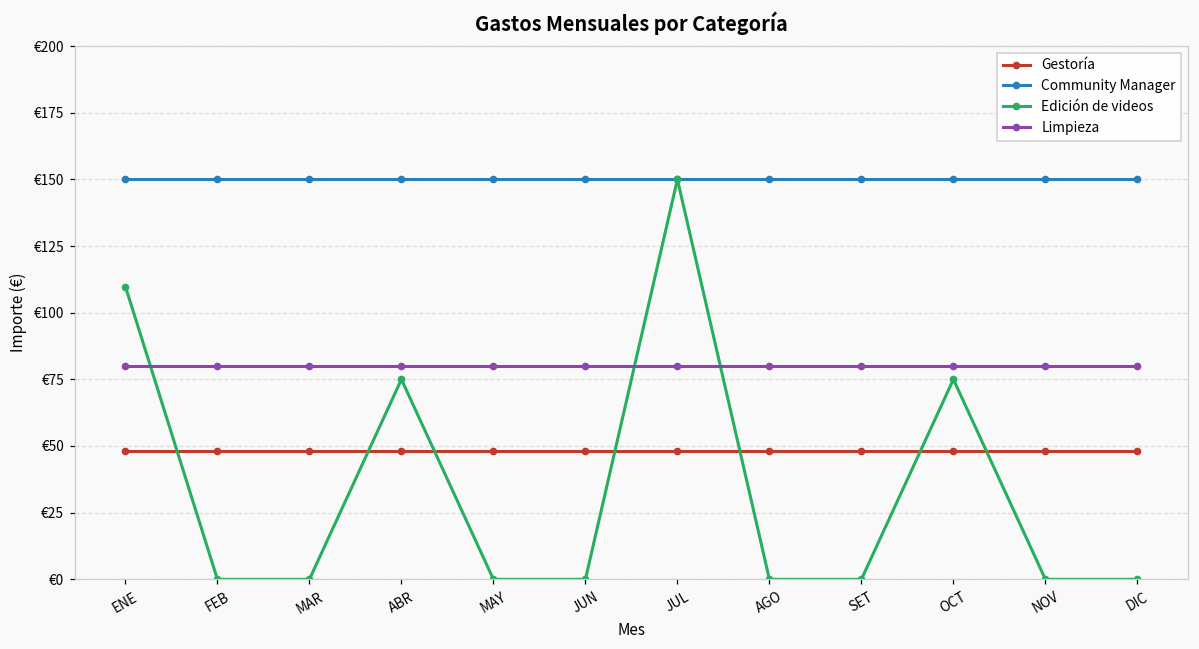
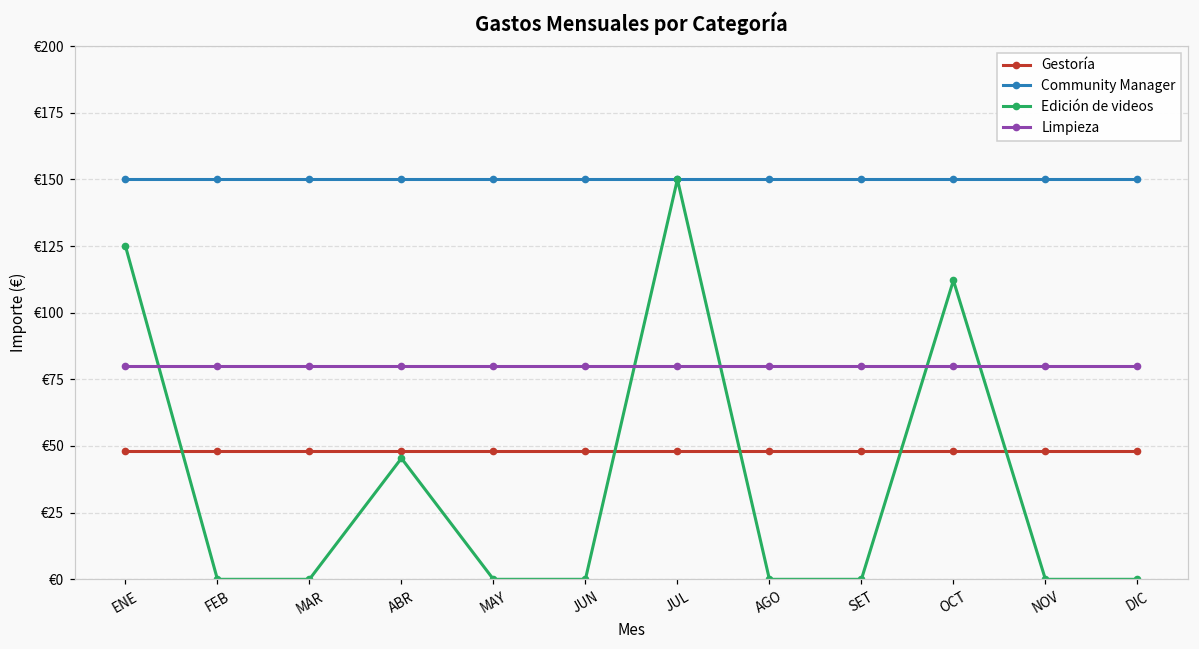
Edición de videos, ENE: €110 -> €125
Edición de videos, ABR: €75 -> €45
Edición de videos, OCT: €75 -> €112
